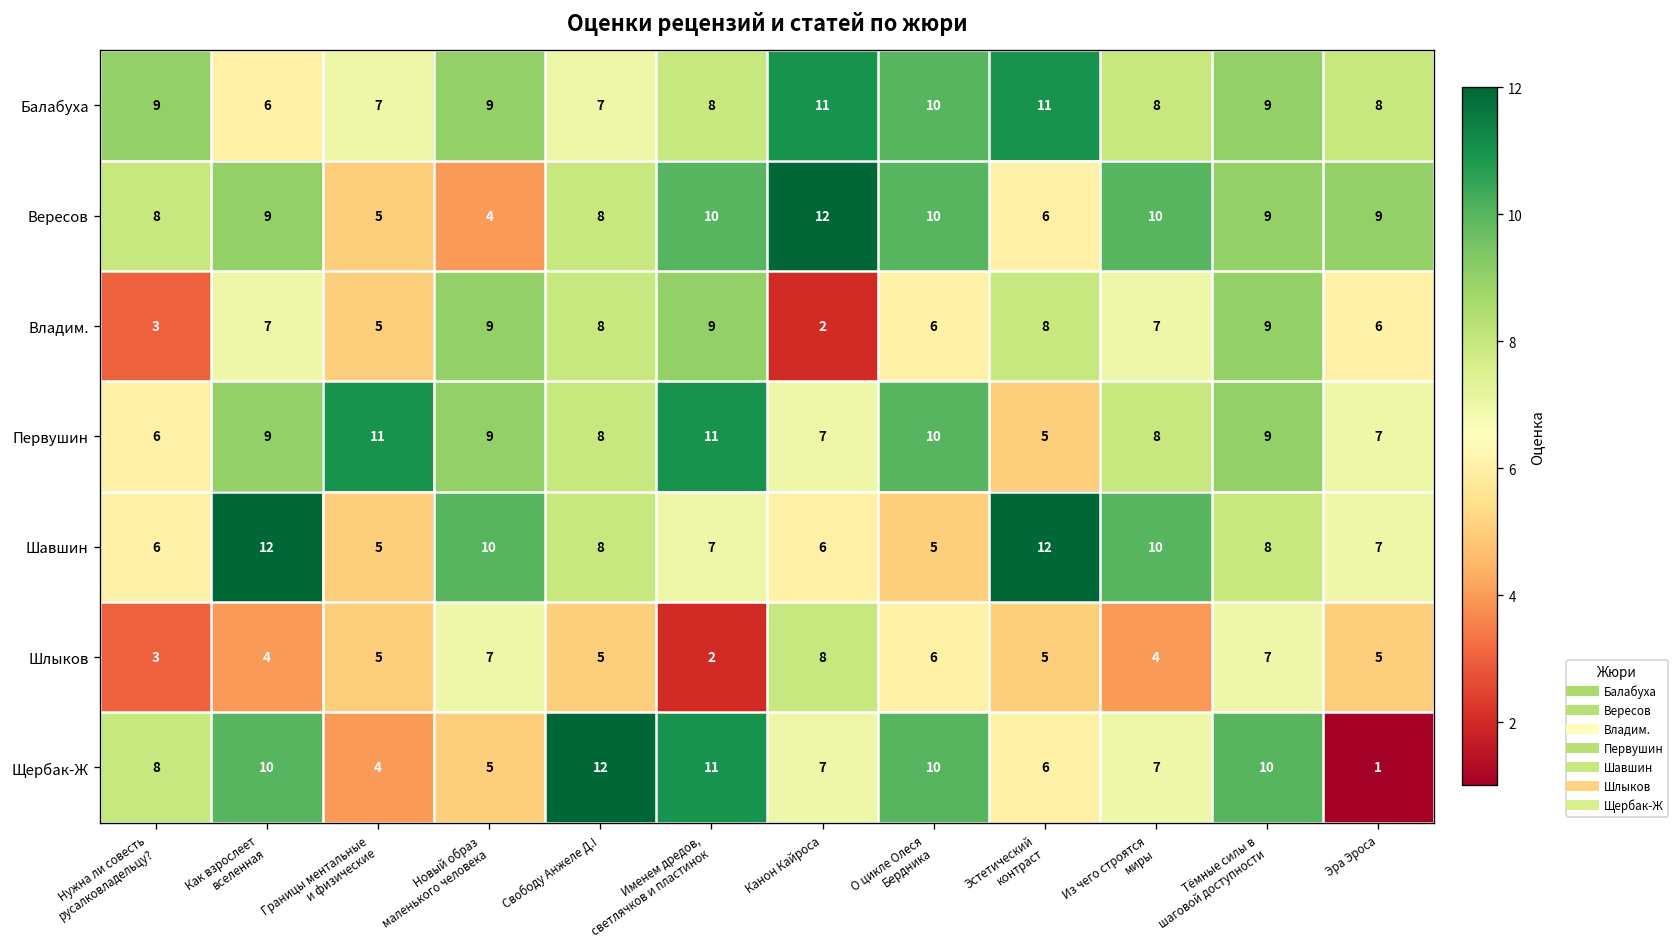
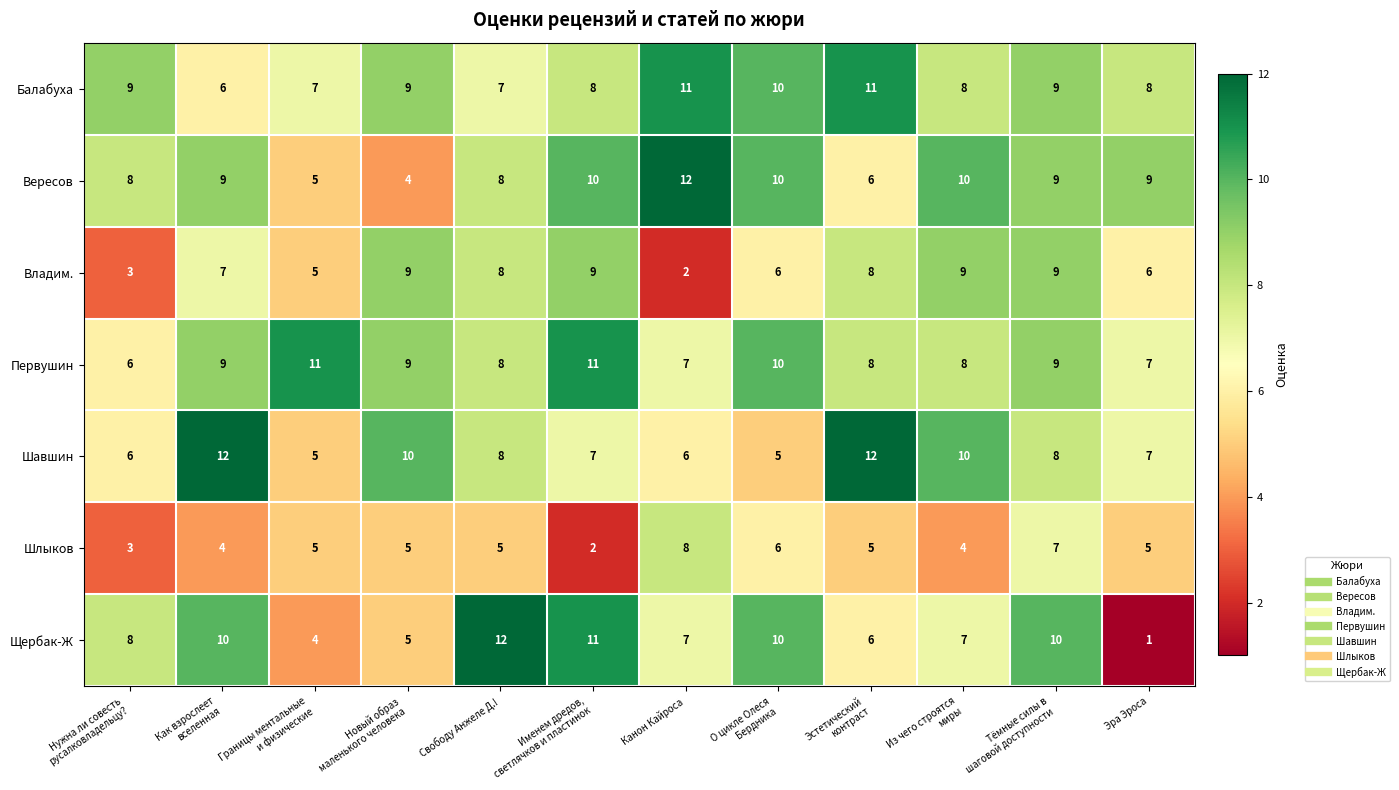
Владим., Из чего строятся миры: 7 -> 9
Первушин, Эстетический контраст: 5 -> 8
Шлыков, Новый образ маленького человека: 7 -> 5
